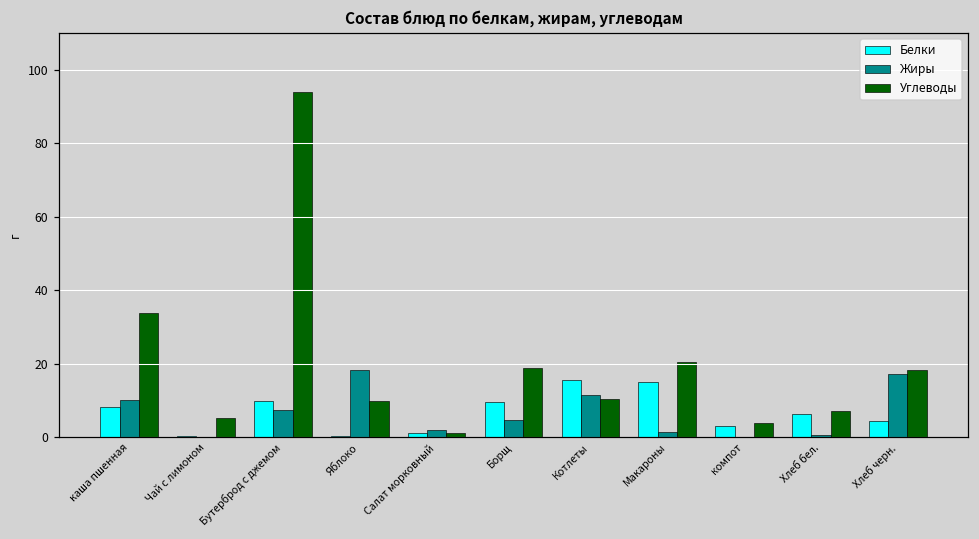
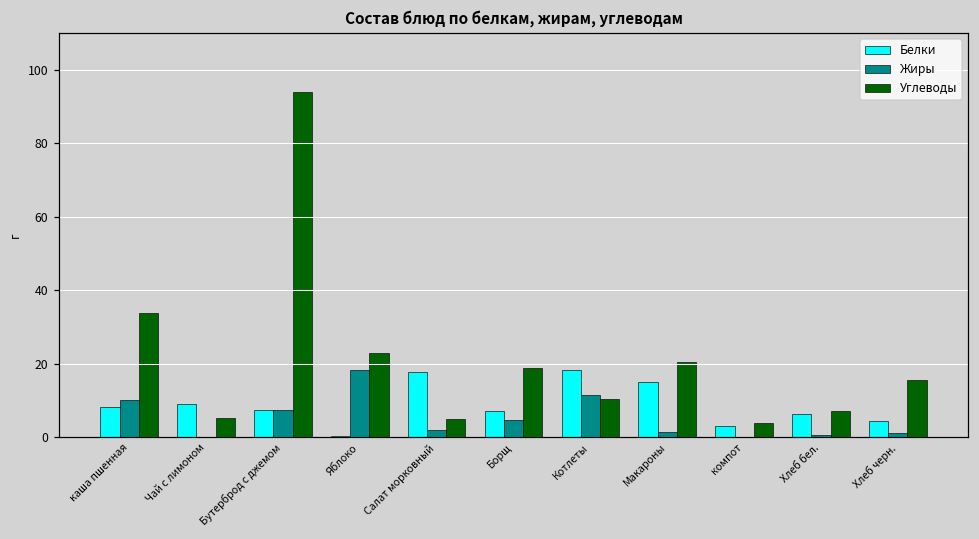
Белки, Чай с лимоном: 0 -> 9
Белки, Бутерброд с джемом: 10 -> 7
Углеводы, Яблоко: 10 -> 23
Белки, Салат морковный: 1 -> 18
Углеводы, Салат морковный: 1 -> 5
Белки, Борщ: 10 -> 7
Белки, Котлеты: 16 -> 18
Жиры, Хлеб черн.: 17 -> 1
Углеводы, Хлеб черн.: 18 -> 16
